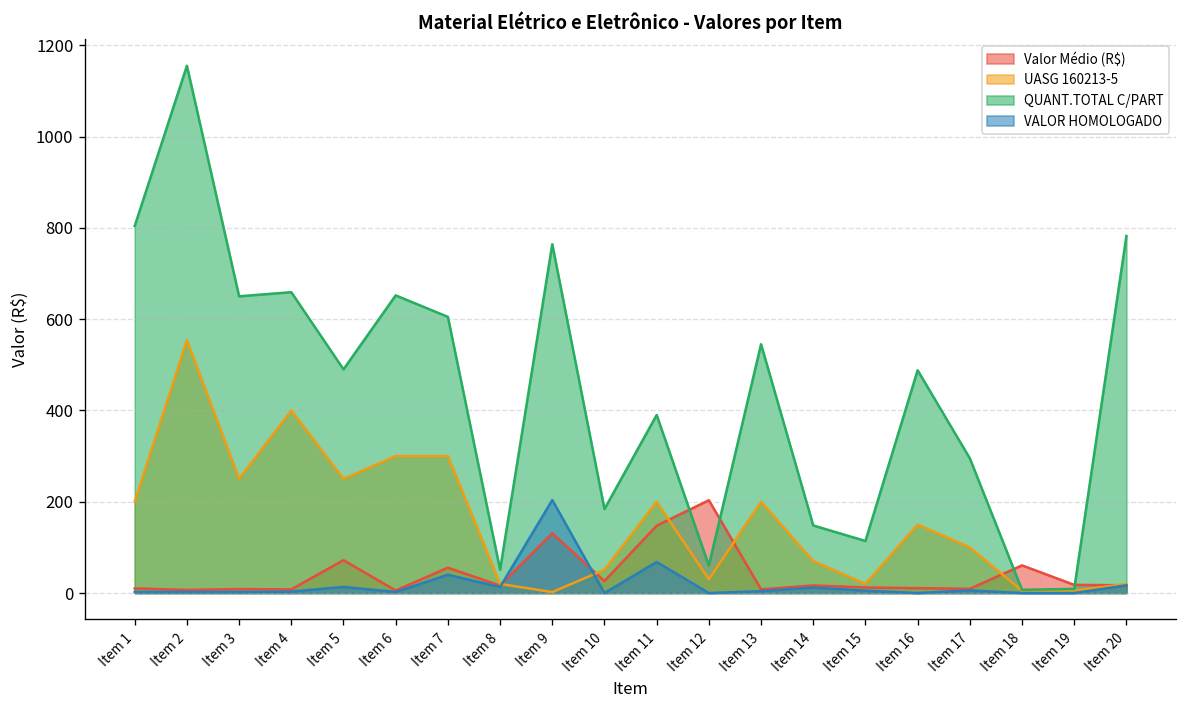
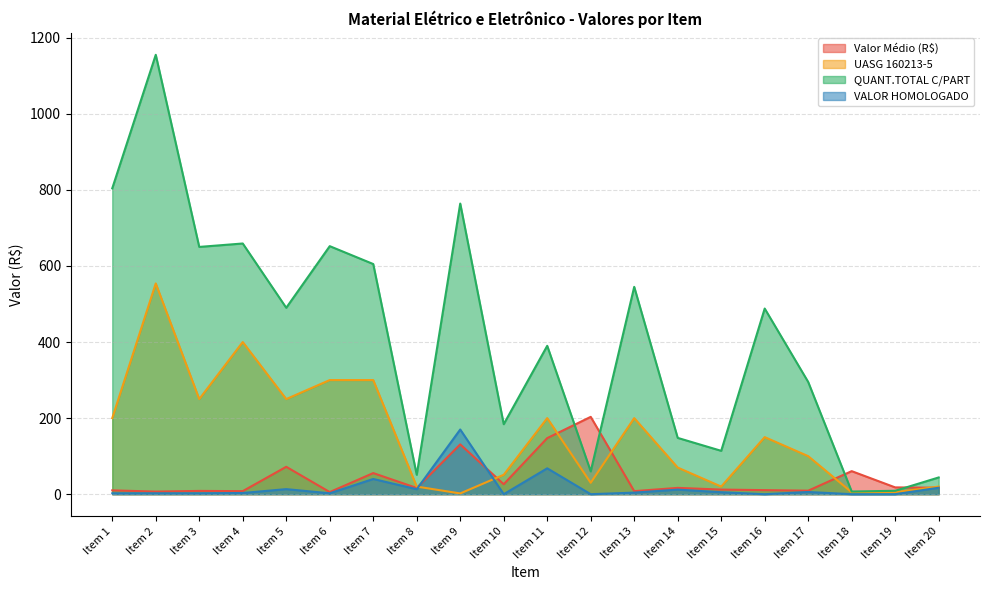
VALOR HOMOLOGADO, Item 9: 200 -> 170
QUANT.TOTAL C/PART, Item 20: 780 -> 40
